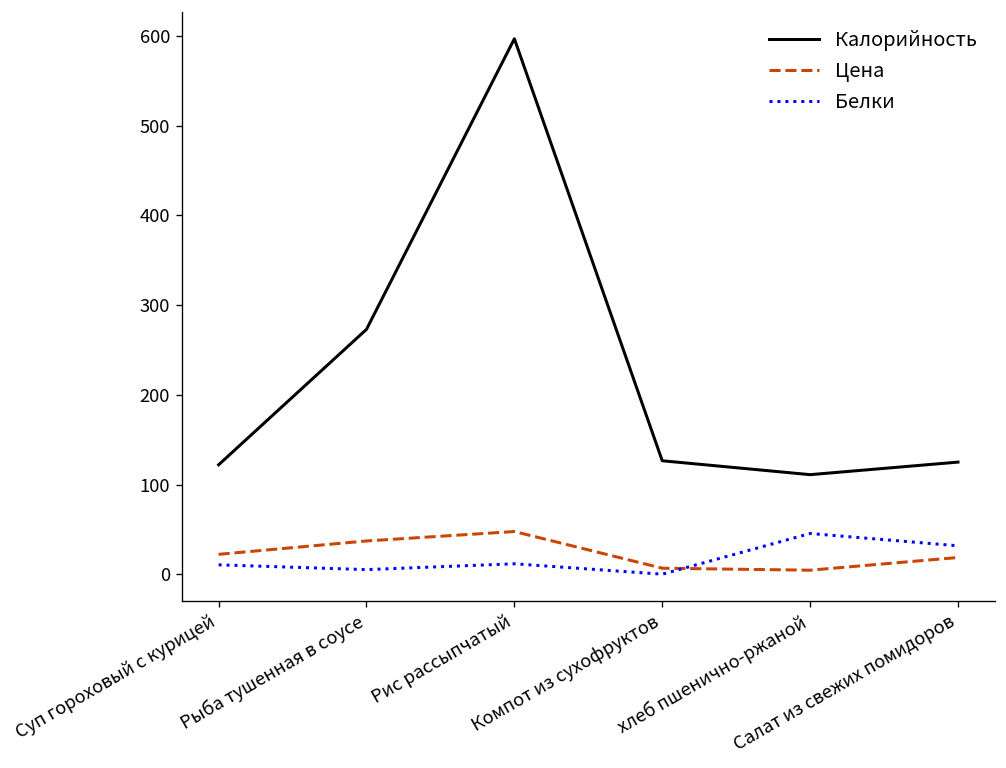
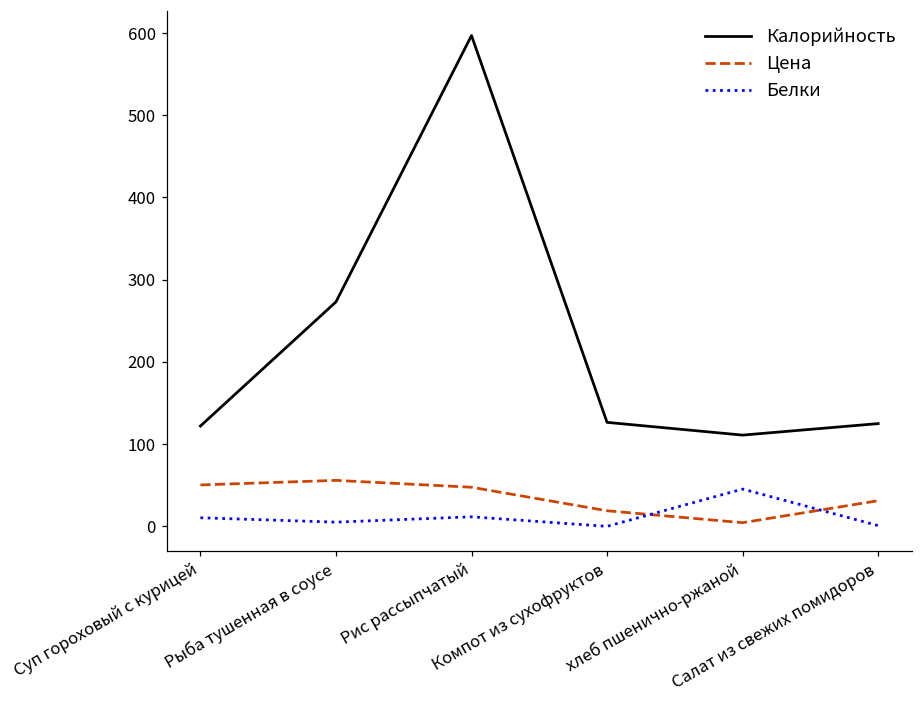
Цена, Суп гороховый с курицей: 20 -> 50
Цена, Рыба тушенная в соусе: 40 -> 60
Цена, Компот из сухофруктов: 10 -> 20
Цена, Салат из свежих помидоров: 20 -> 30
Белки, Салат из свежих помидоров: 30 -> 0
